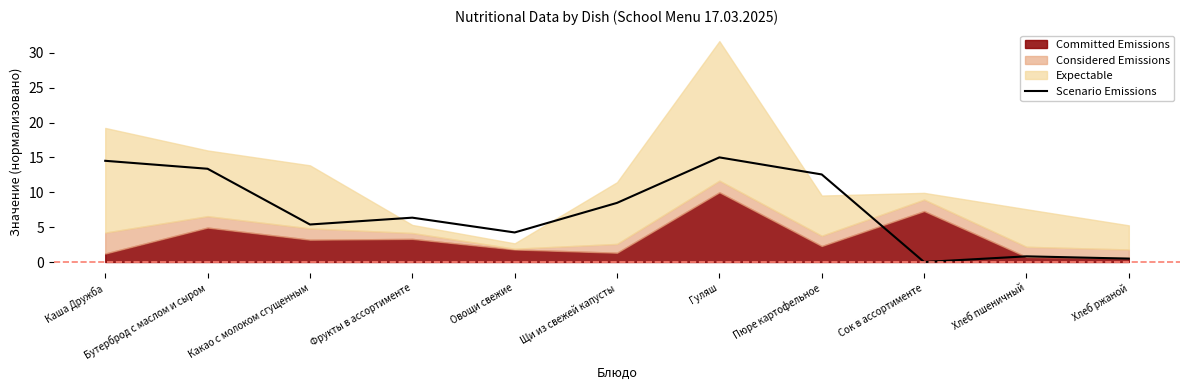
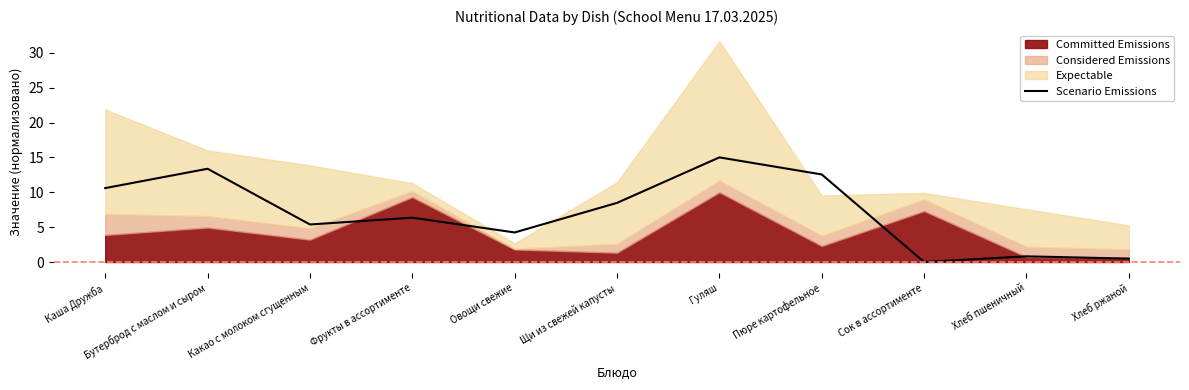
Scenario Emissions, Каша Дружба: 15 -> 11
Committed Emissions, Каша Дружба: 1 -> 4
Committed Emissions, Фрукты в ассортименте: 3 -> 9
